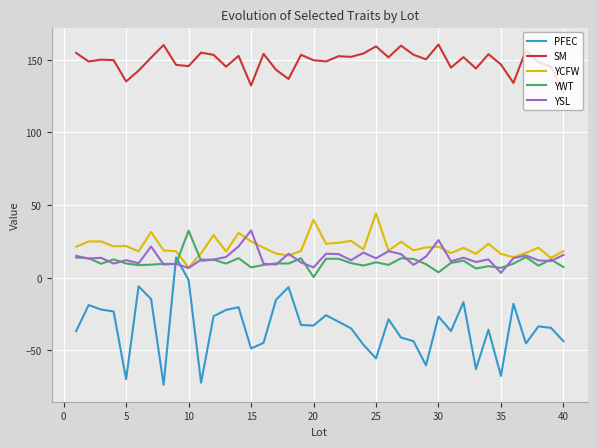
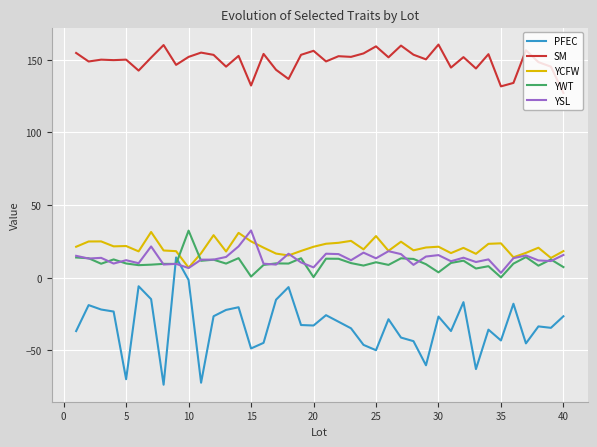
SM, 5: 135 -> 150
SM, 10: 146 -> 152
YWT, 15: 7 -> 1
SM, 20: 150 -> 156
YCFW, 20: 40 -> 21
PFEC, 25: -55 -> -50
YCFW, 25: 44 -> 29
YSL, 30: 26 -> 16
PFEC, 35: -68 -> -43
SM, 35: 147 -> 132
YCFW, 35: 16 -> 24
YWT, 35: 7 -> 0
PFEC, 40: -44 -> -26
